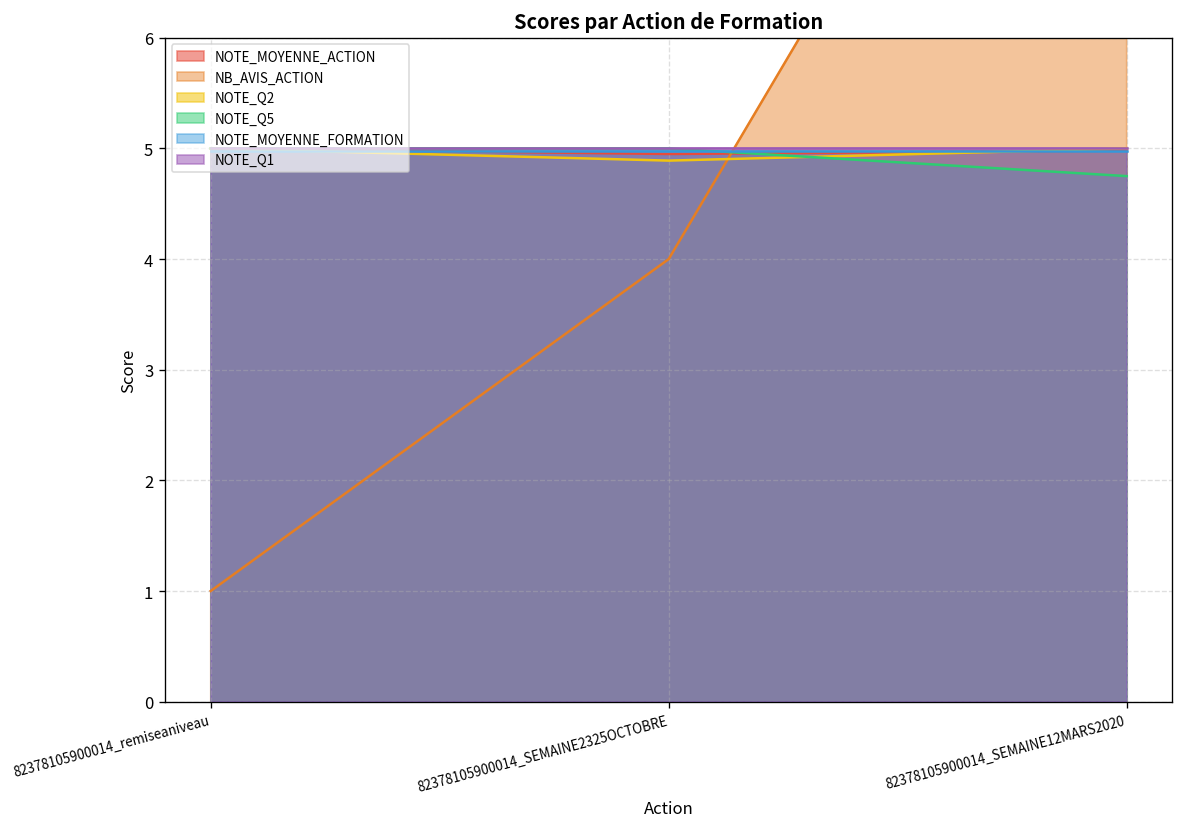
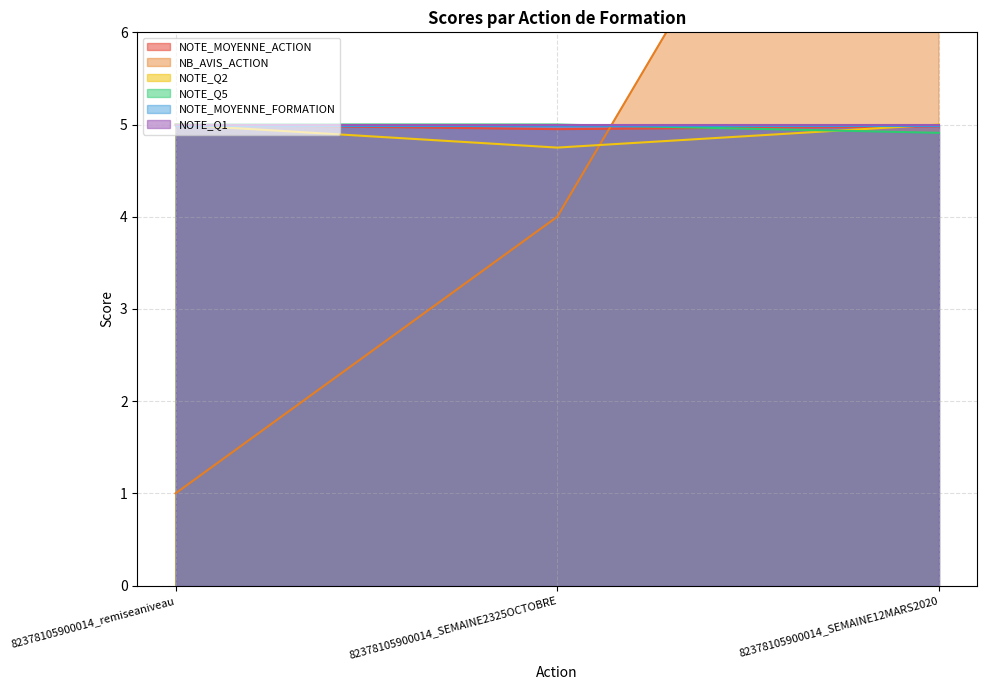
NOTE_Q2, 82378105900014_SEMAINE2325OCTOBRE: 4.9 -> 4.8
NOTE_Q5, 82378105900014_SEMAINE12MARS2020: 4.8 -> 4.9
